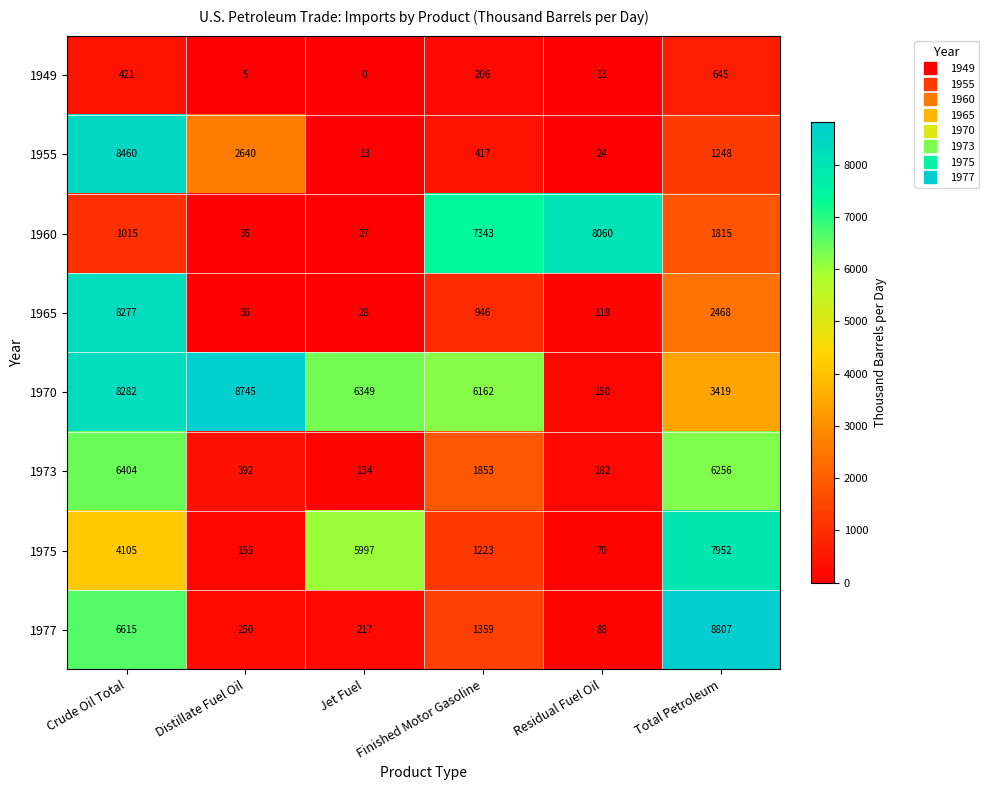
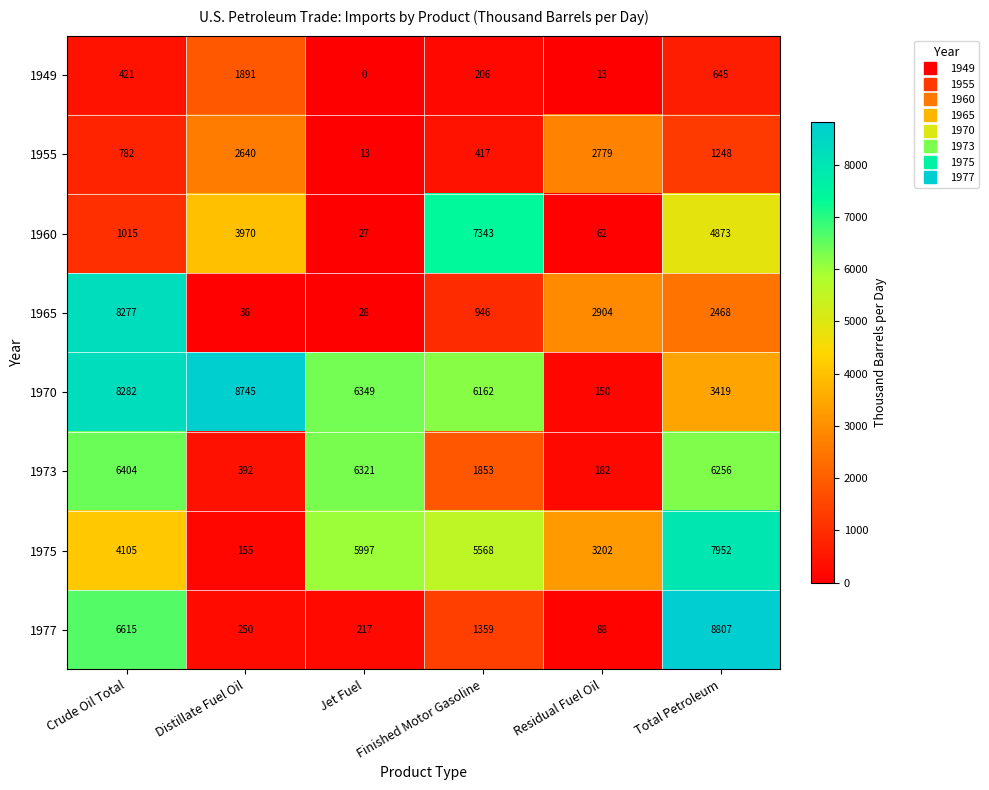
1949, Distillate Fuel Oil: 5 -> 1891
1955, Crude Oil Total: 8460 -> 782
1955, Residual Fuel Oil: 24 -> 2779
1960, Distillate Fuel Oil: 35 -> 3970
1960, Residual Fuel Oil: 8060 -> 62
1960, Total Petroleum: 1815 -> 4873
1965, Residual Fuel Oil: 119 -> 2904
1973, Jet Fuel: 134 -> 6321
1975, Finished Motor Gasoline: 1223 -> 5568
1975, Residual Fuel Oil: 70 -> 3202
